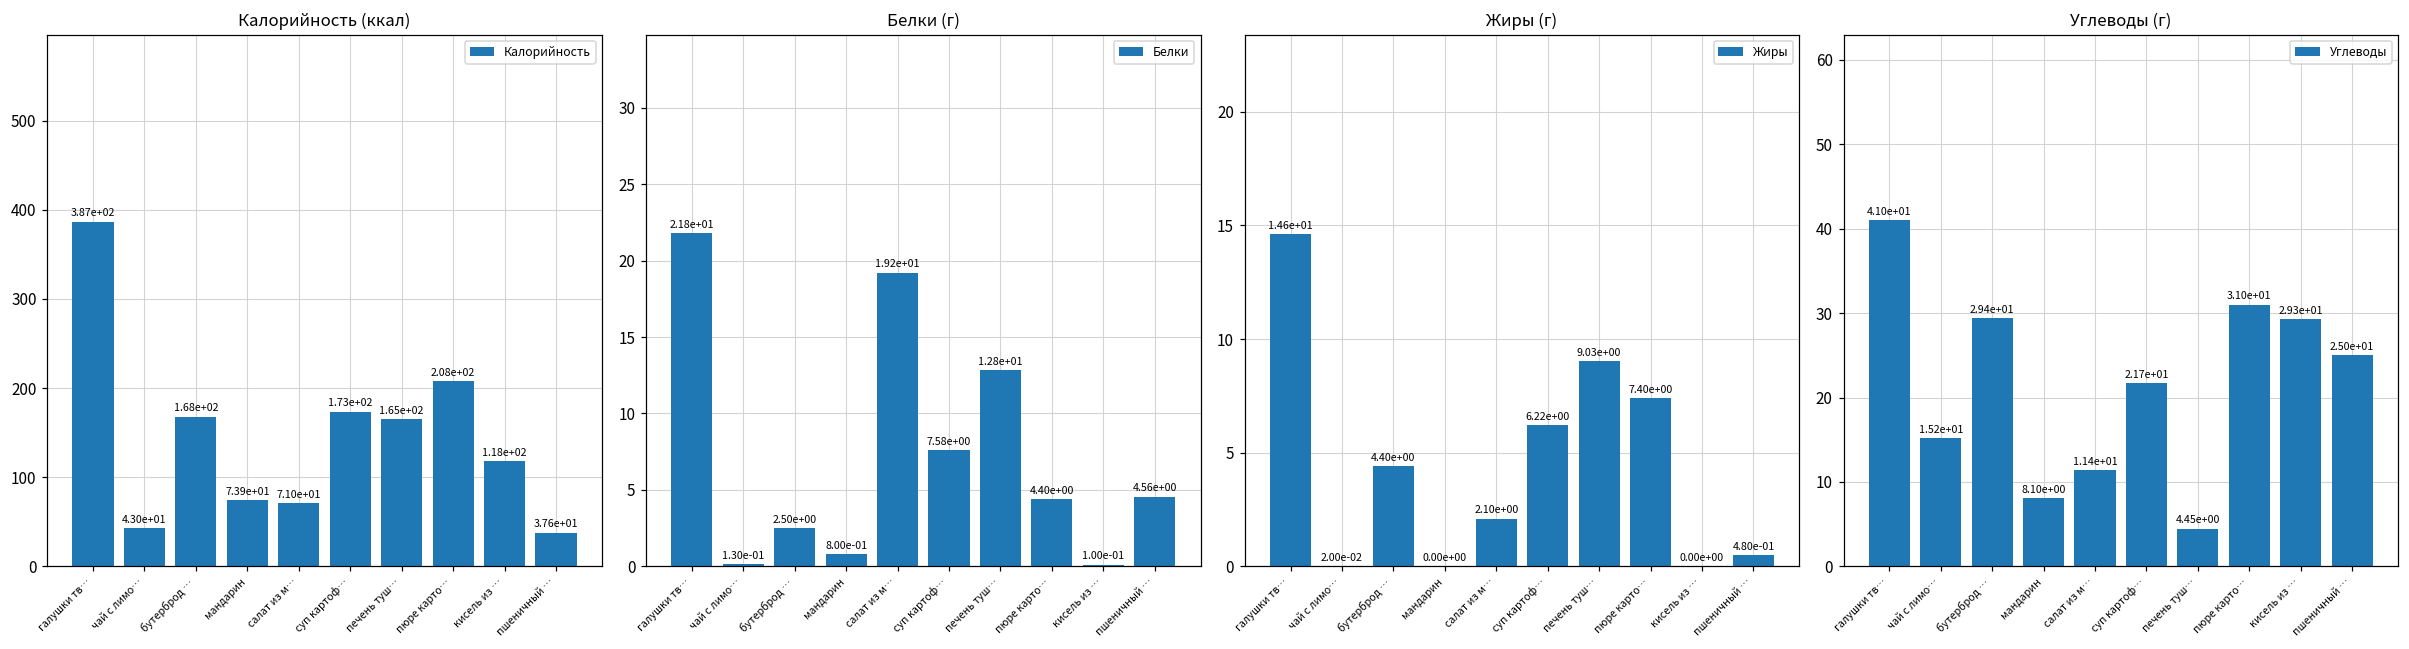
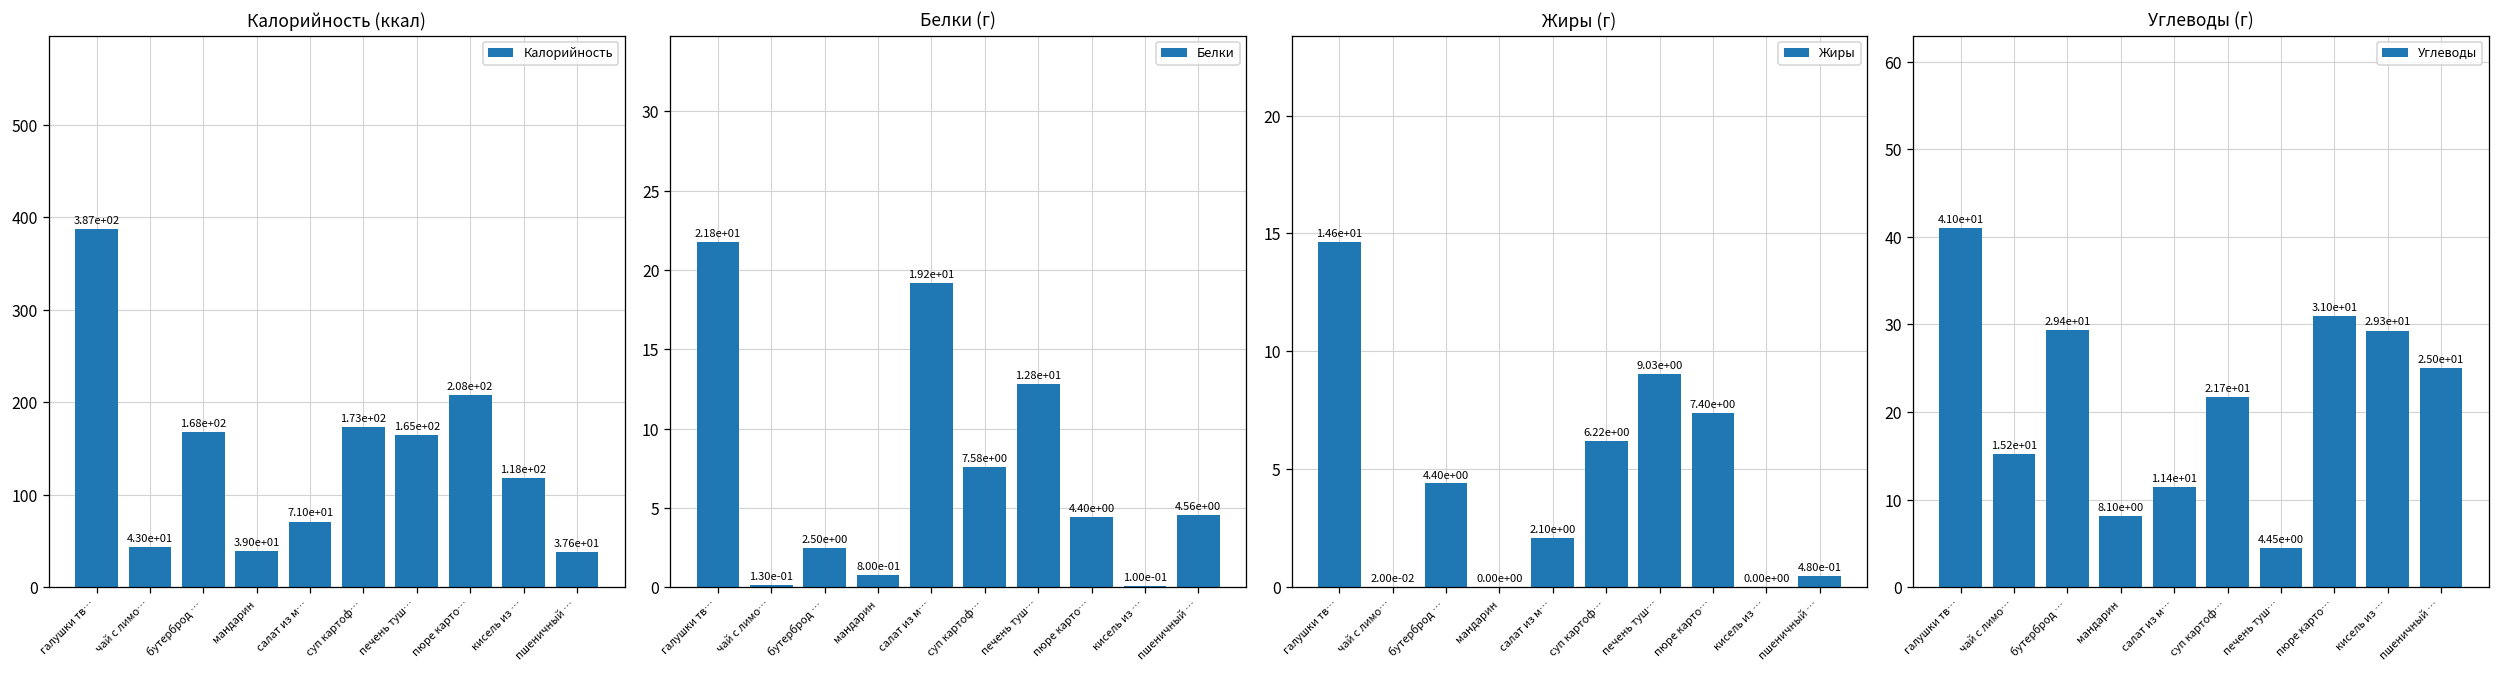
Калорийность (ккал), мандарин: 7.39e+01 -> 3.90e+01
